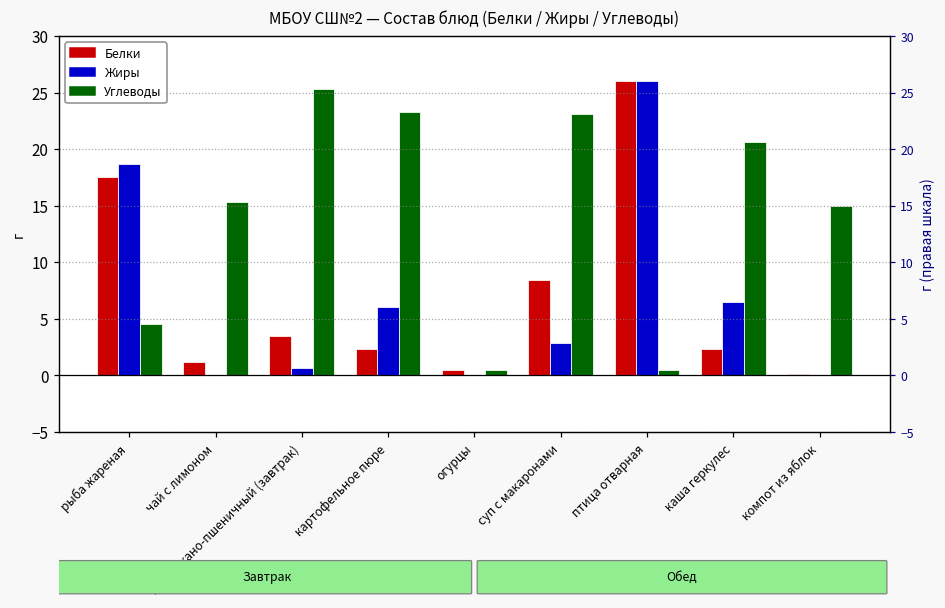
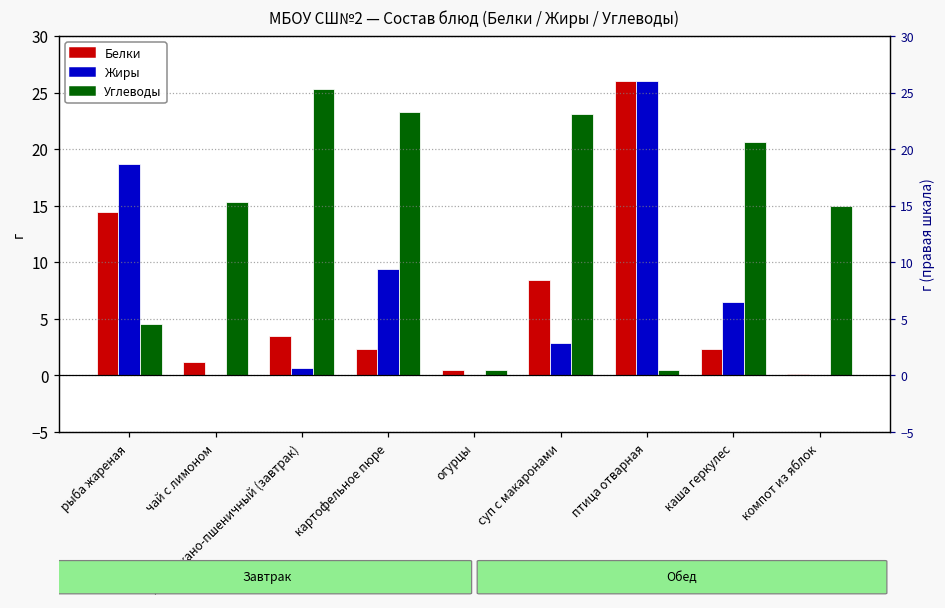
Белки, рыба жареная: 17.6 -> 14.4
Жиры, картофельное пюре: 6.1 -> 9.4
